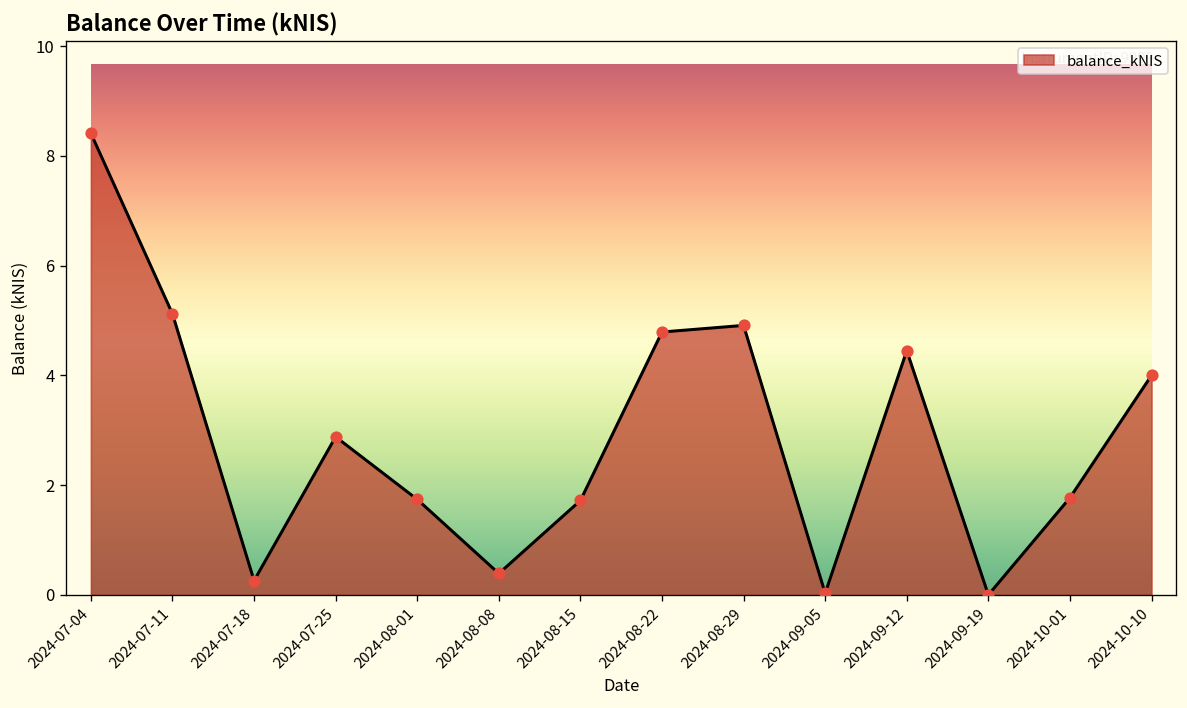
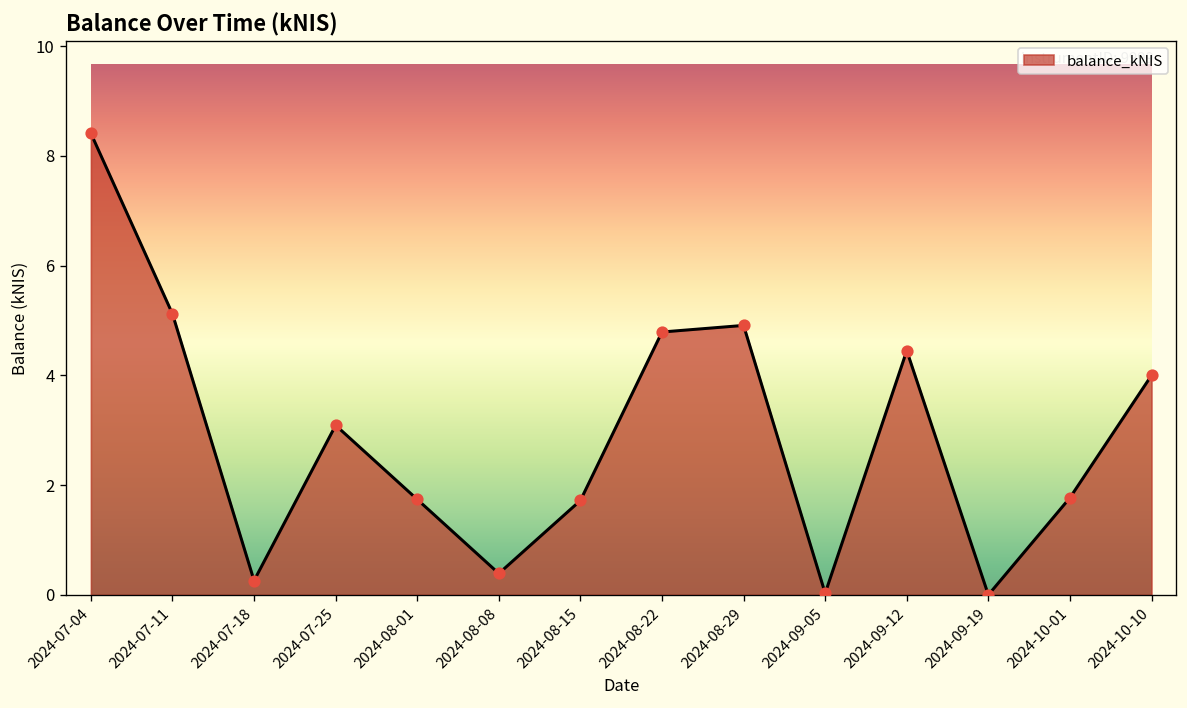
2024-07-25: 2.9 -> 3.1
